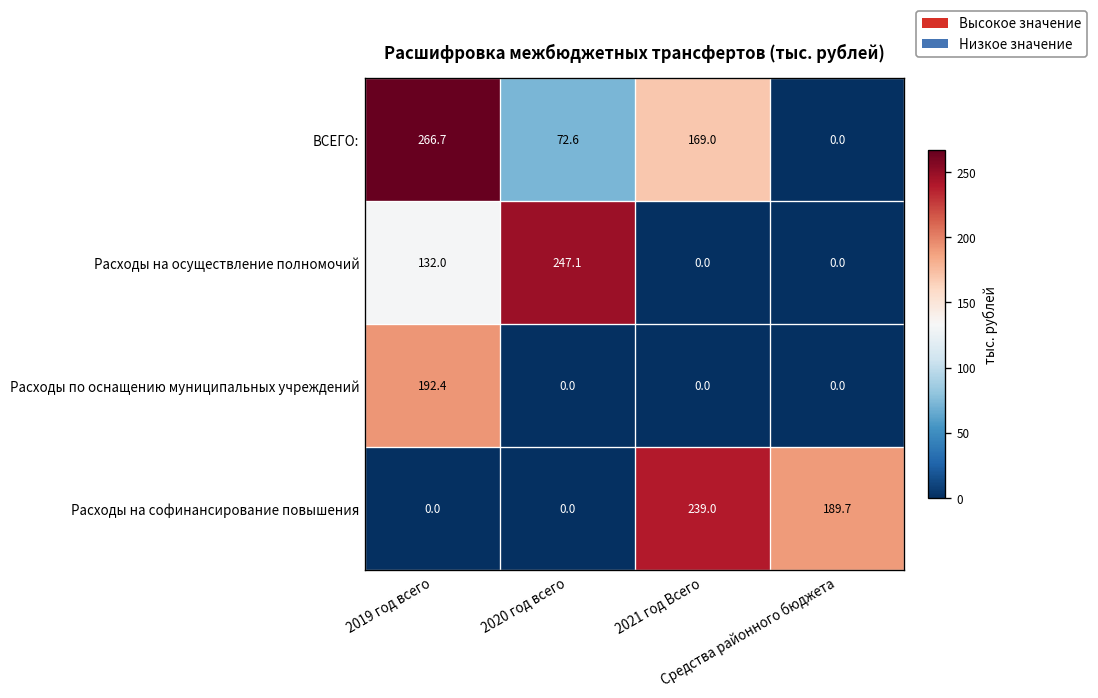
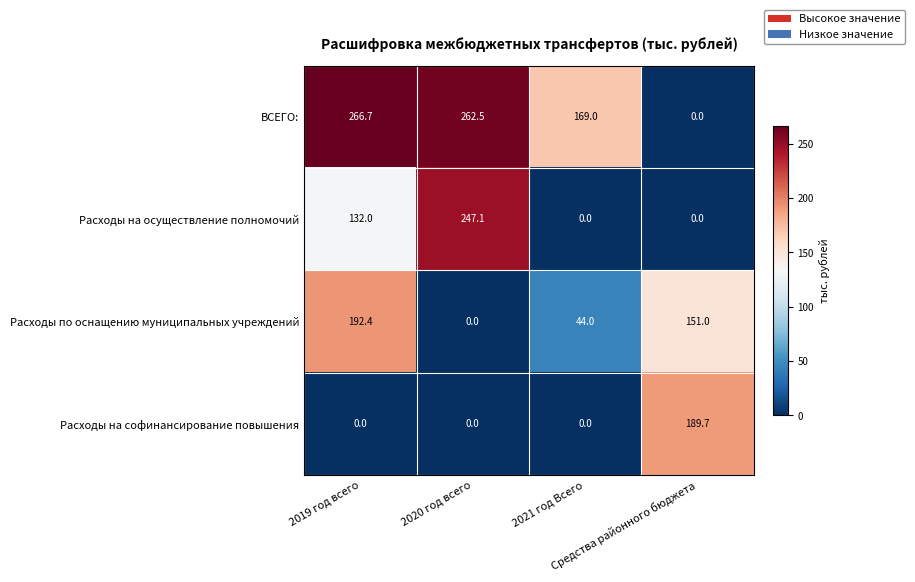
ВСЕГО:, 2020 год всего: 72.6 -> 262.5
Расходы по оснащению муниципальных учреждений, 2021 год Всего: 0.0 -> 44.0
Расходы по оснащению муниципальных учреждений, Средства районного бюджета: 0.0 -> 151.0
Расходы на софинансирование повышения, 2021 год Всего: 239.0 -> 0.0
